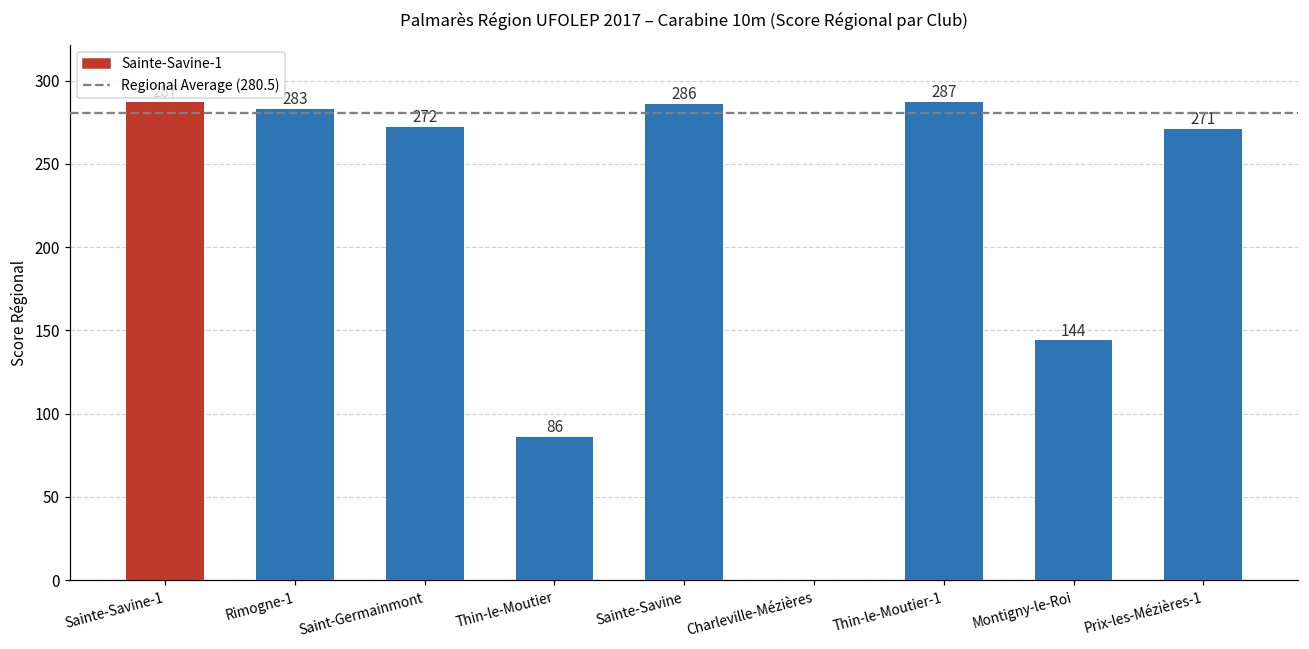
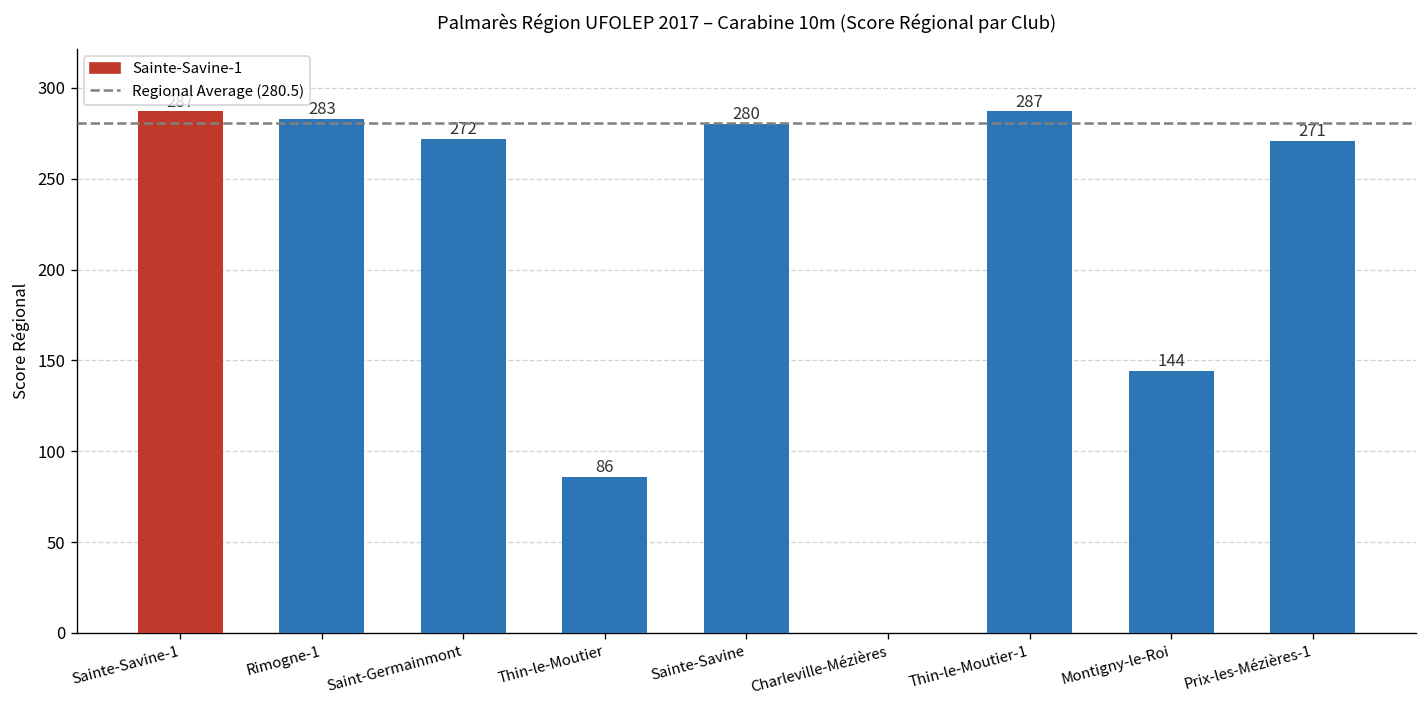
Sainte-Savine: 286 -> 280
